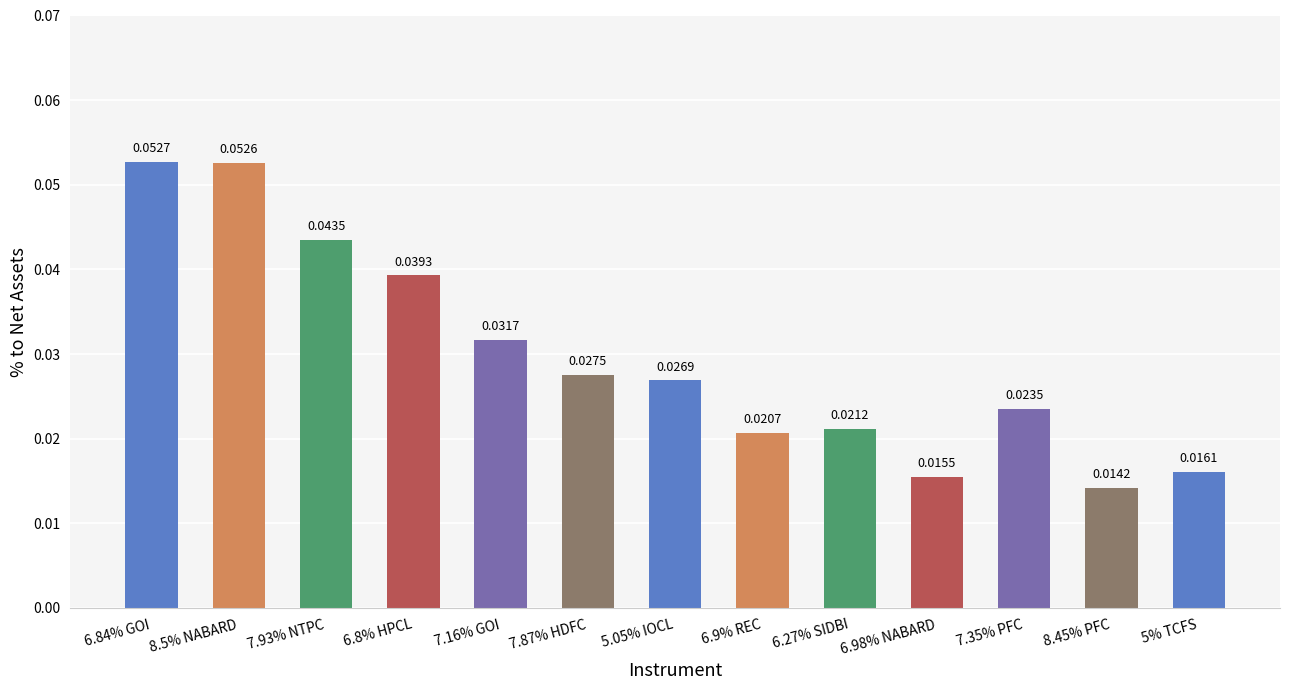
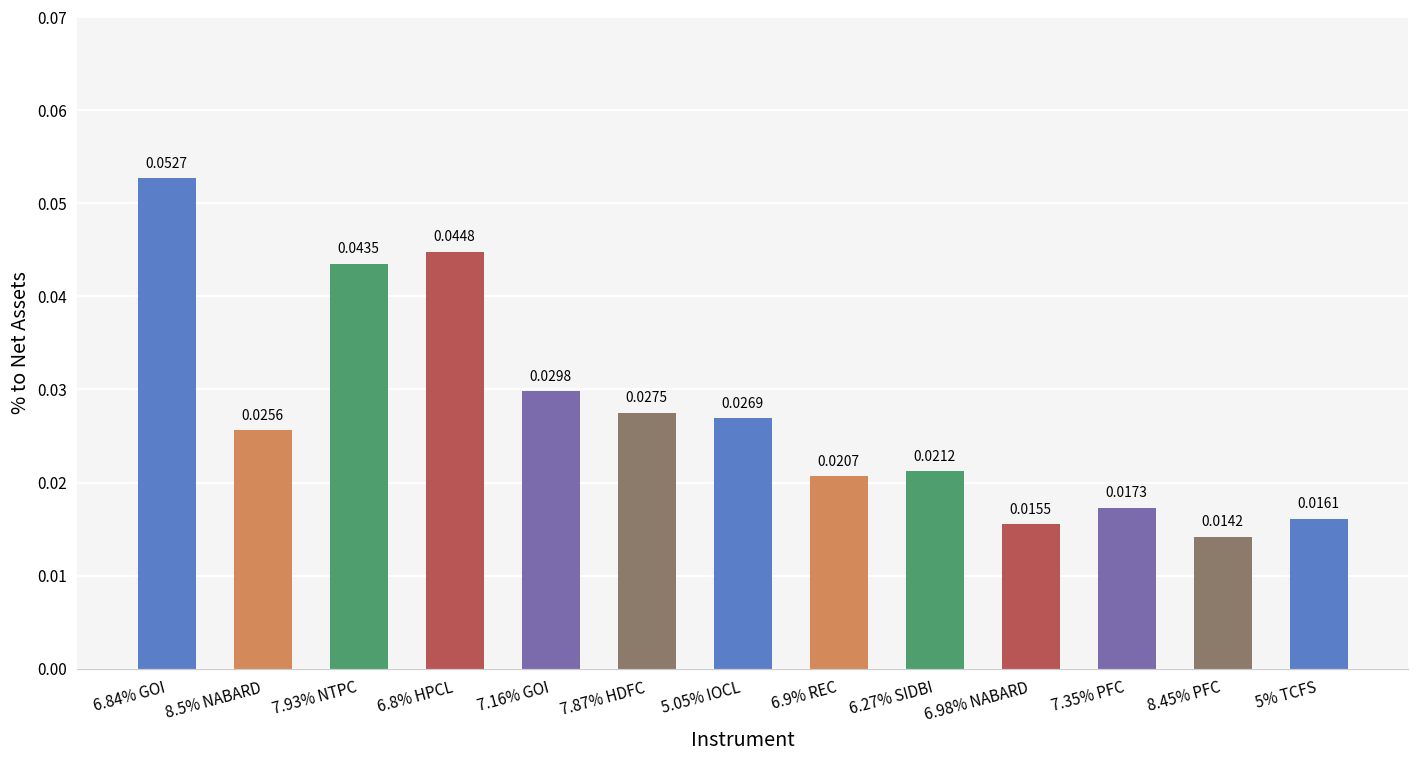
8.5% NABARD: 0.0526 -> 0.0256
6.8% HPCL: 0.0393 -> 0.0448
7.16% GOI: 0.0317 -> 0.0298
7.35% PFC: 0.0235 -> 0.0173
